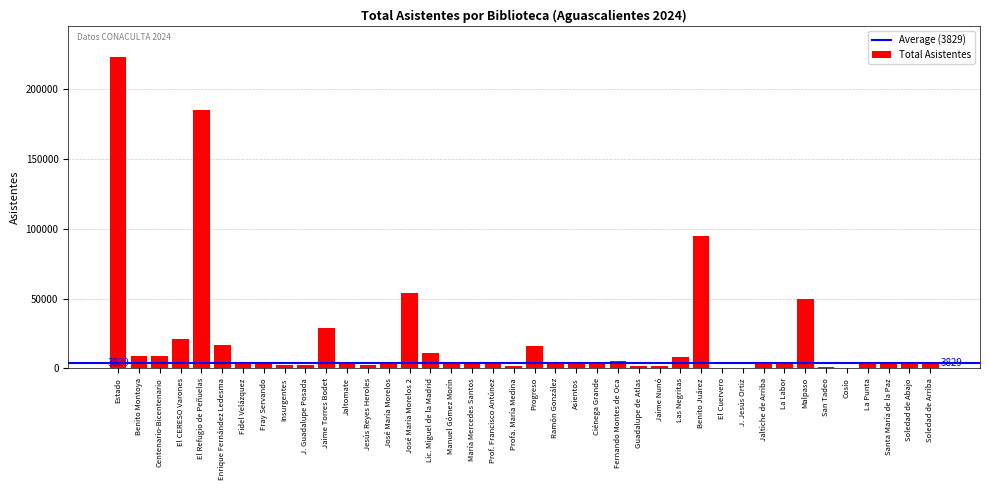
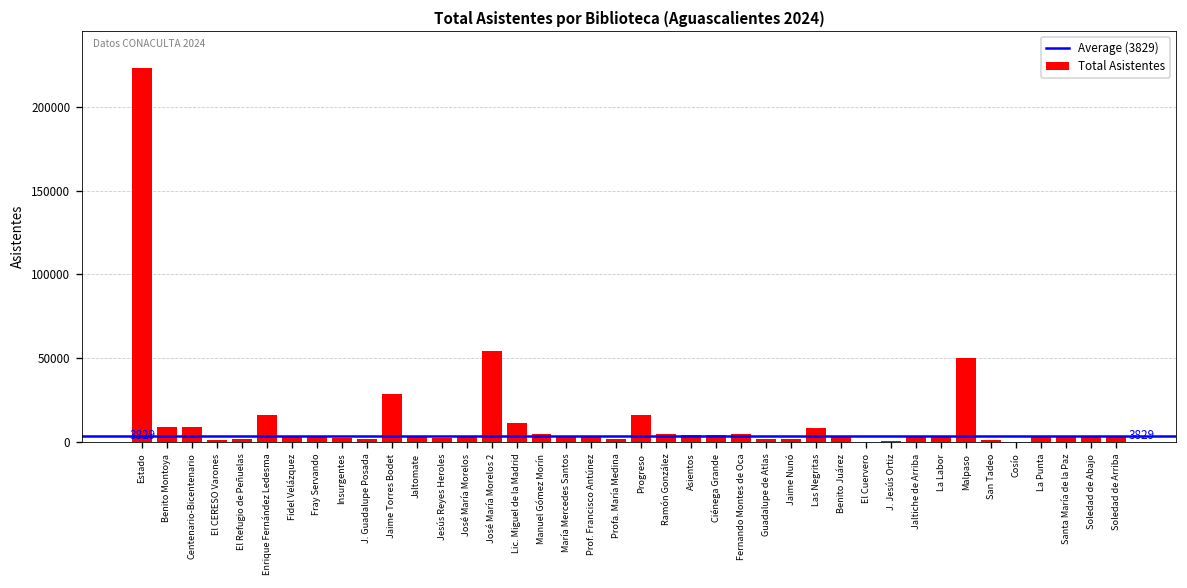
El CERESO Varones: 21000 -> 1000
El Refugio de Peñuelas: 185000 -> 2000
Benito Juárez: 95000 -> 3000
